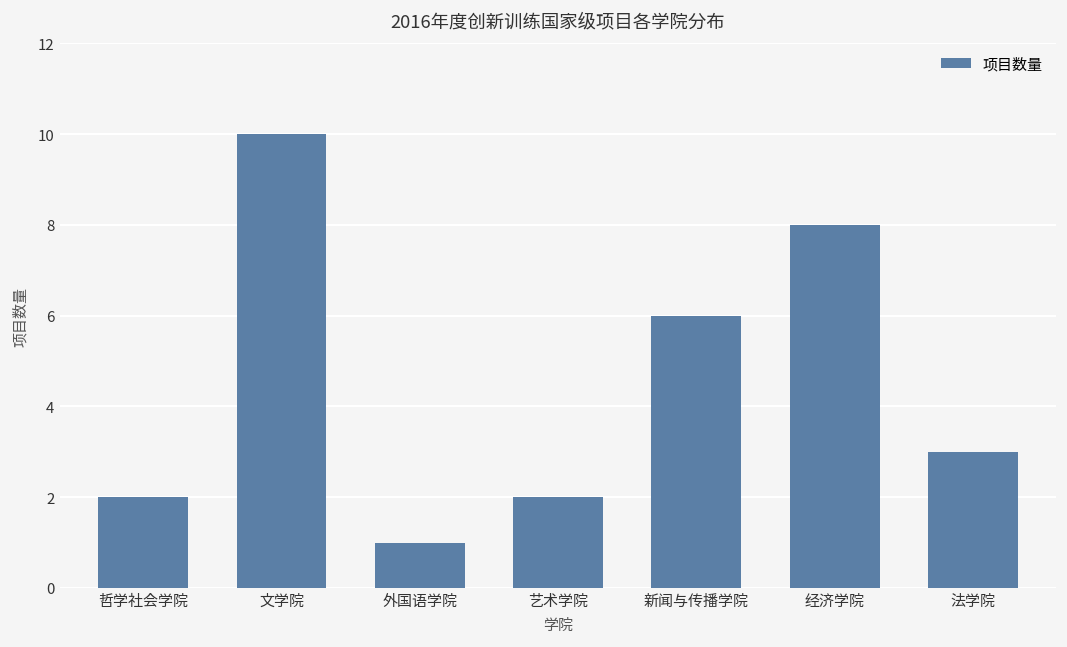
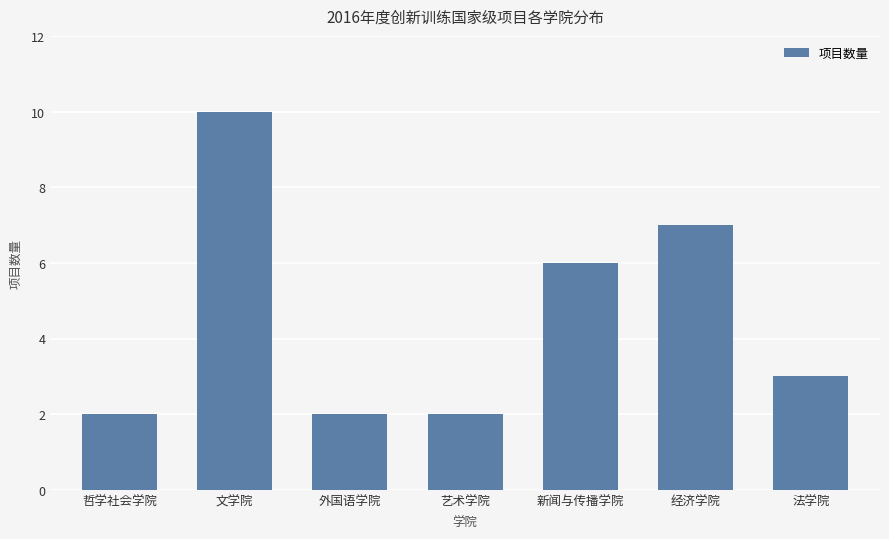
外国语学院: 1 -> 2
经济学院: 8 -> 7
